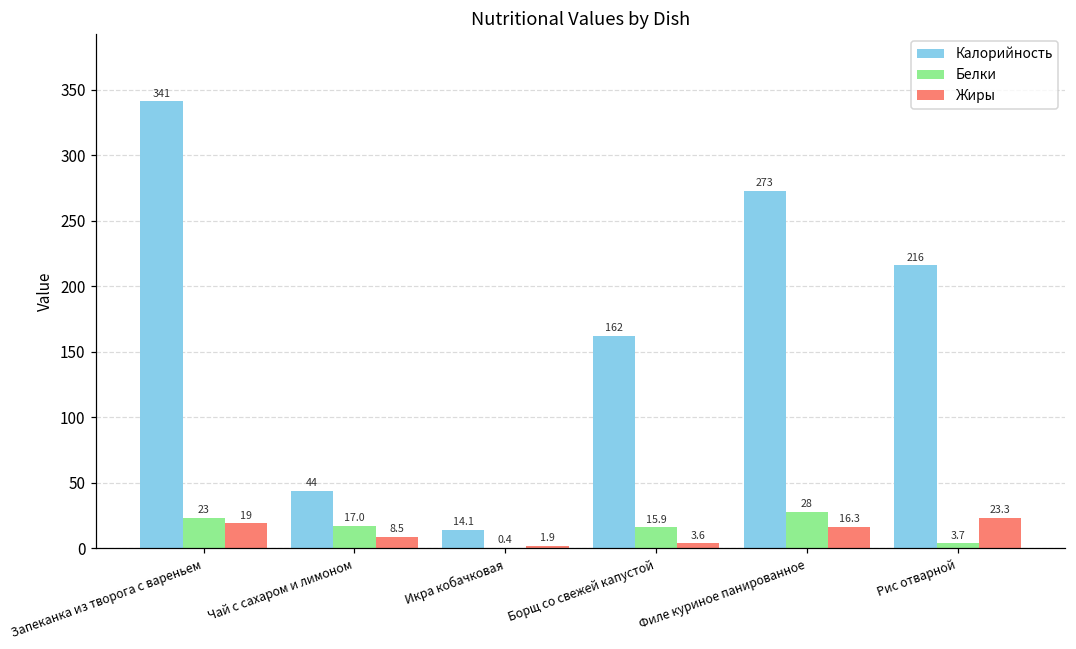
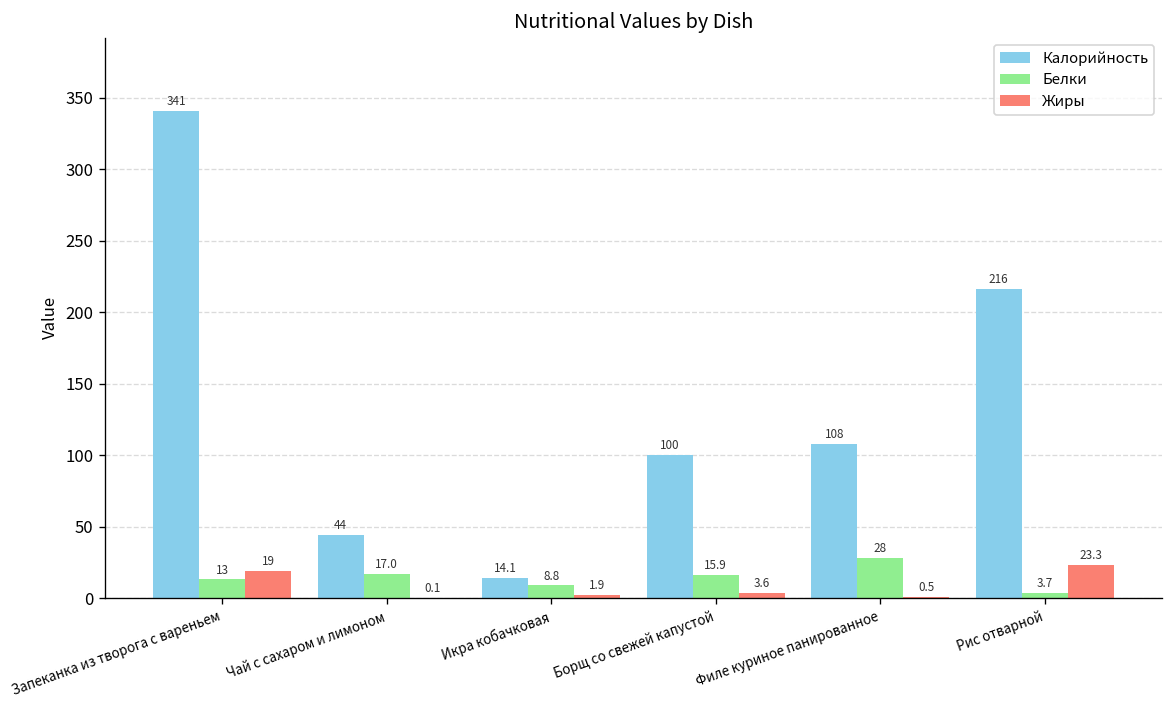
Белки, Запеканка из творога с вареньем: 23 -> 13
Жиры, Чай с сахаром и лимоном: 8.5 -> 0.1
Белки, Икра кобачковая: 0.4 -> 8.8
Калорийность, Борщ со свежей капустой: 162 -> 100
Калорийность, Филе куриное панированное: 273 -> 108
Жиры, Филе куриное панированное: 16.3 -> 0.5
